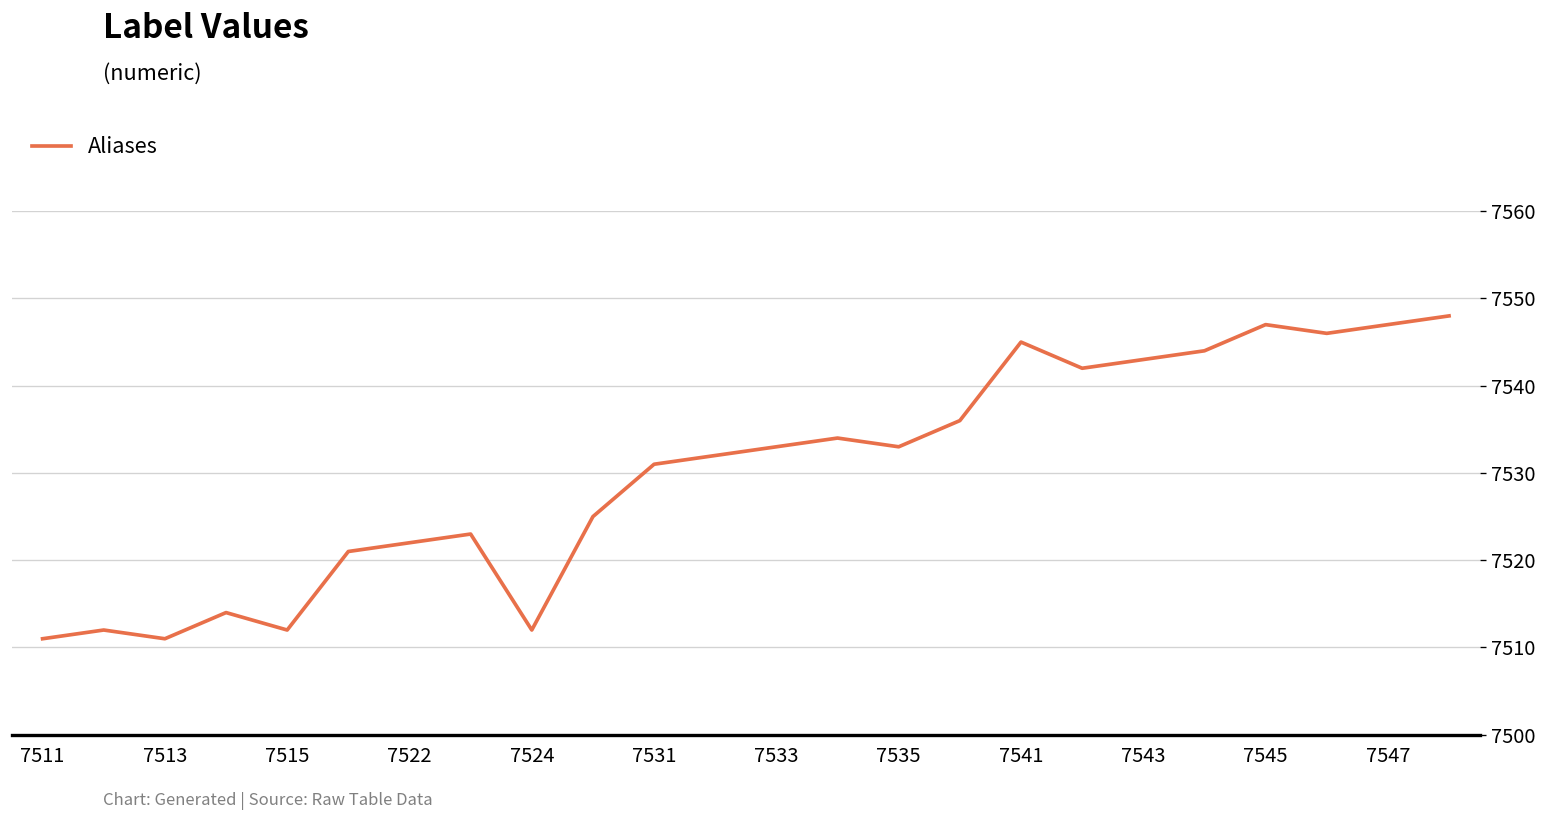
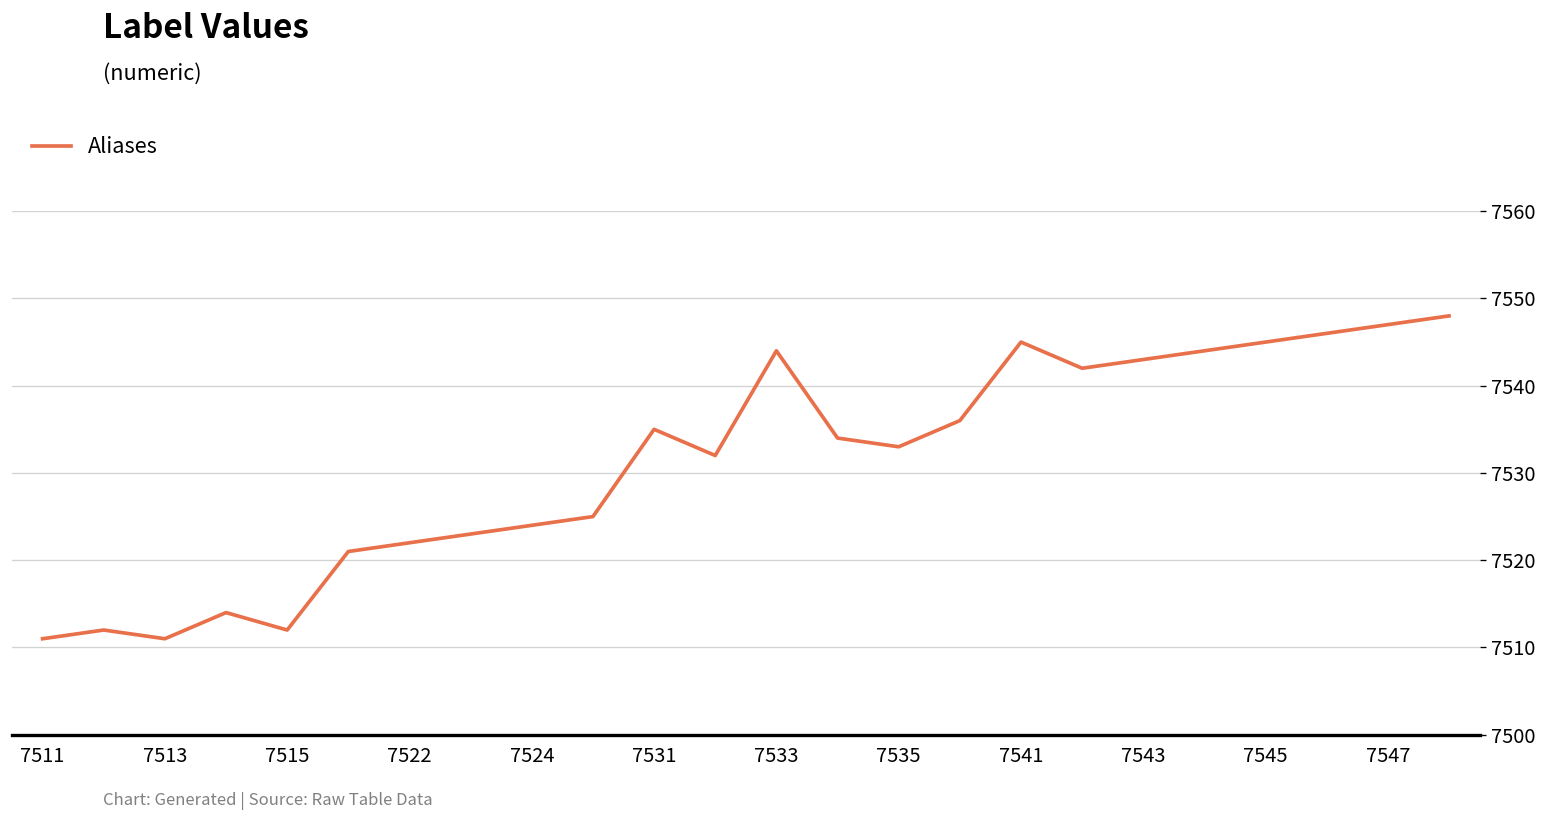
7524: 7512 -> 7524
7531: 7531 -> 7535
7533: 7533 -> 7544
7545: 7547 -> 7545
